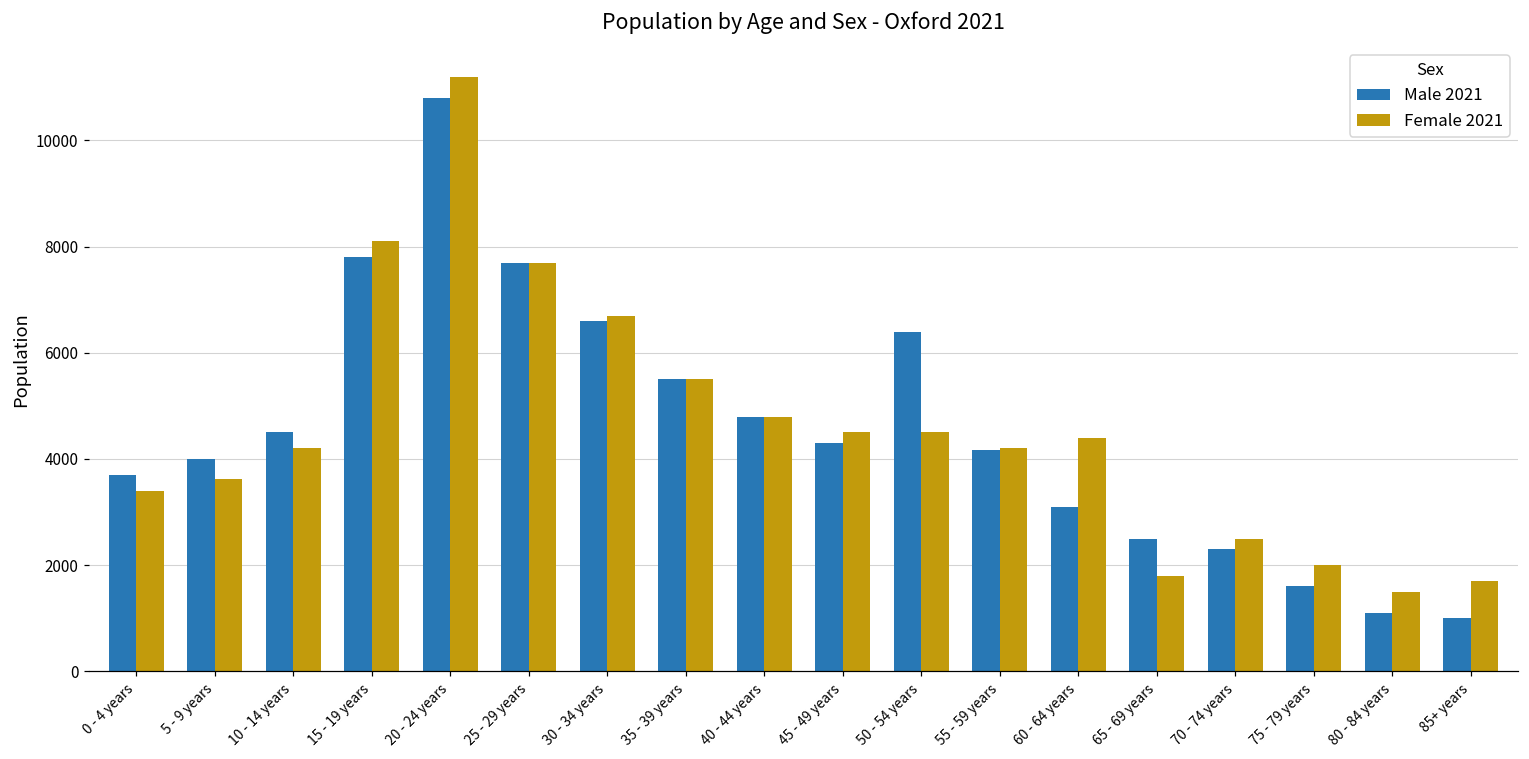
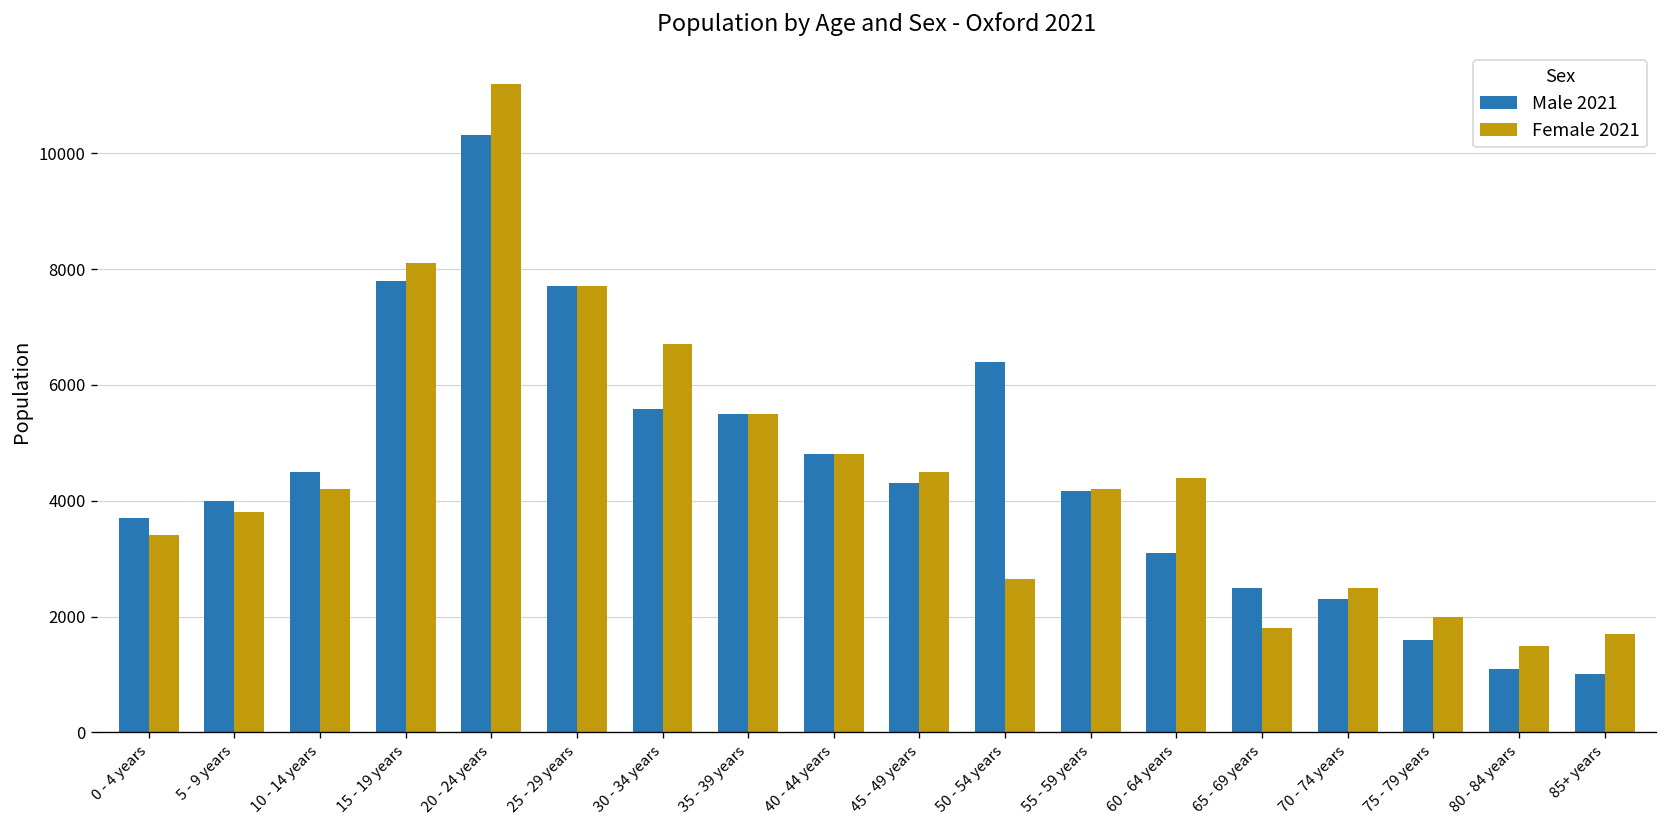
Female 2021, 5 - 9 years: 3600 -> 3800
Male 2021, 20 - 24 years: 10800 -> 10300
Male 2021, 30 - 34 years: 6600 -> 5600
Female 2021, 50 - 54 years: 4500 -> 2700
